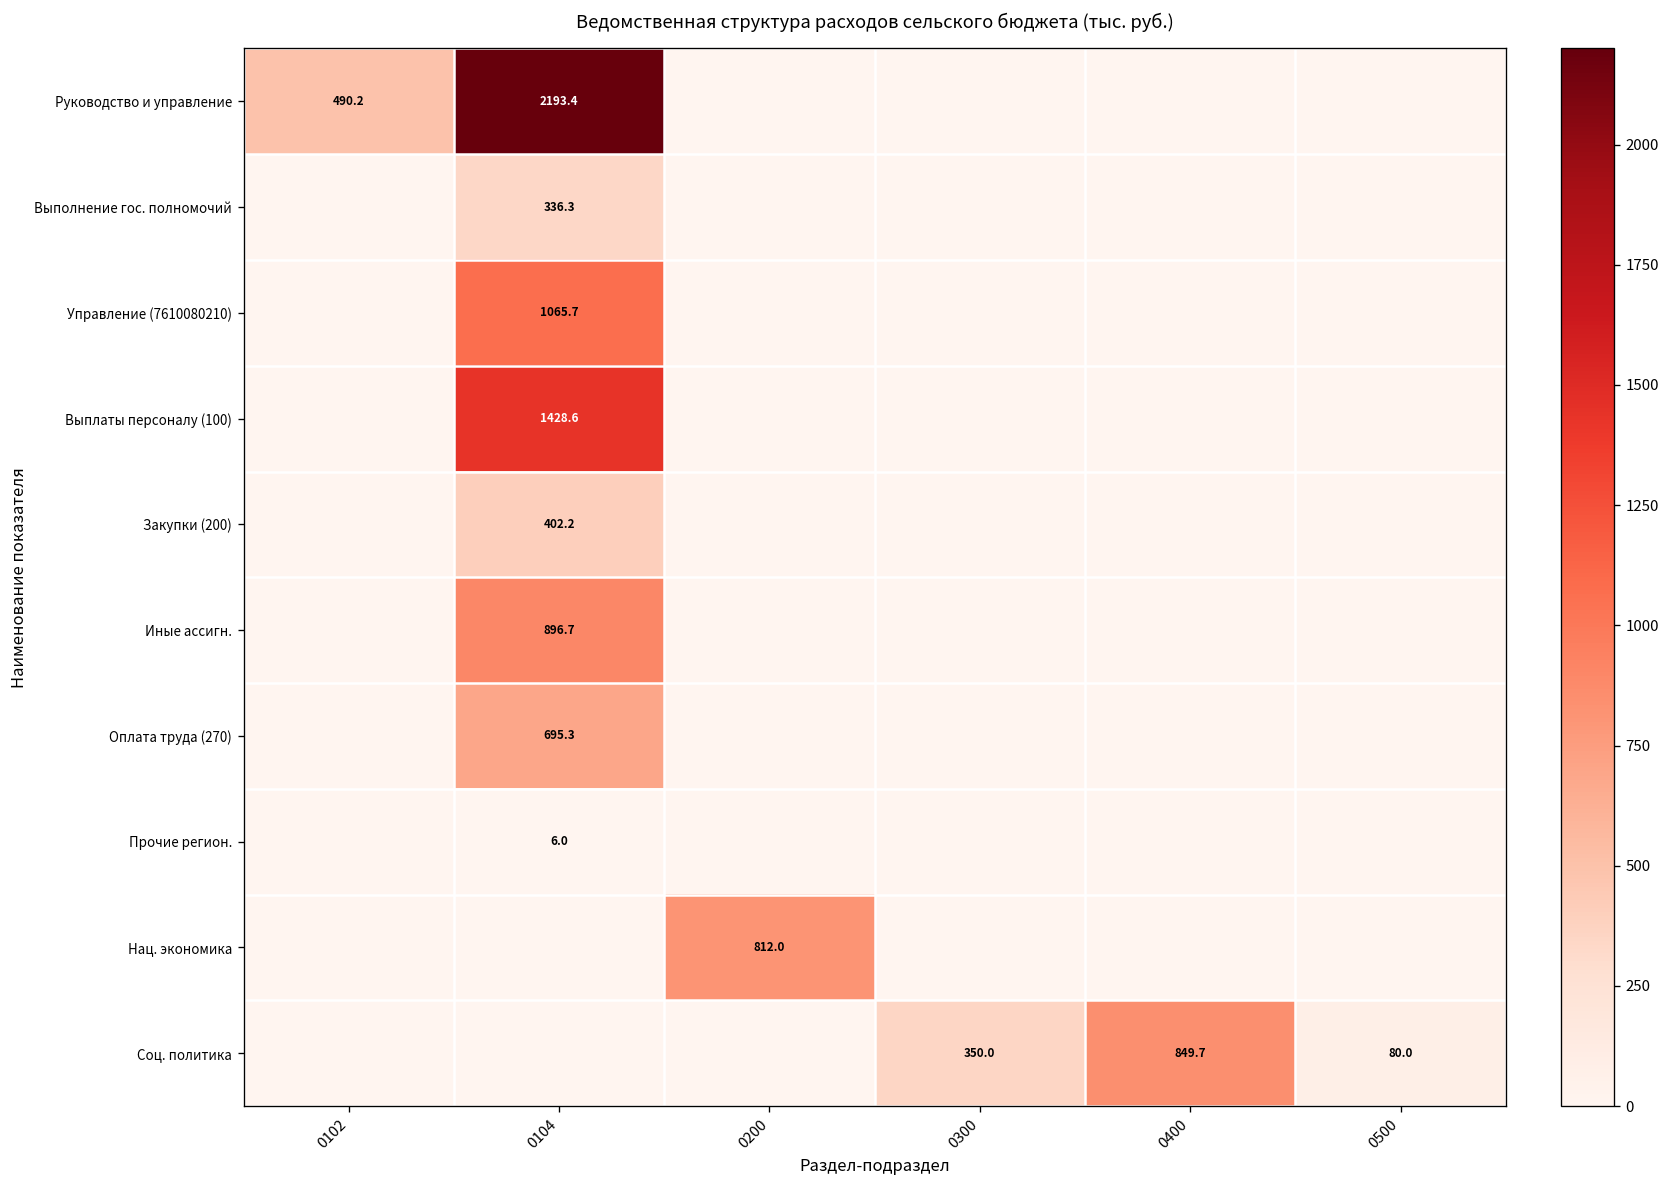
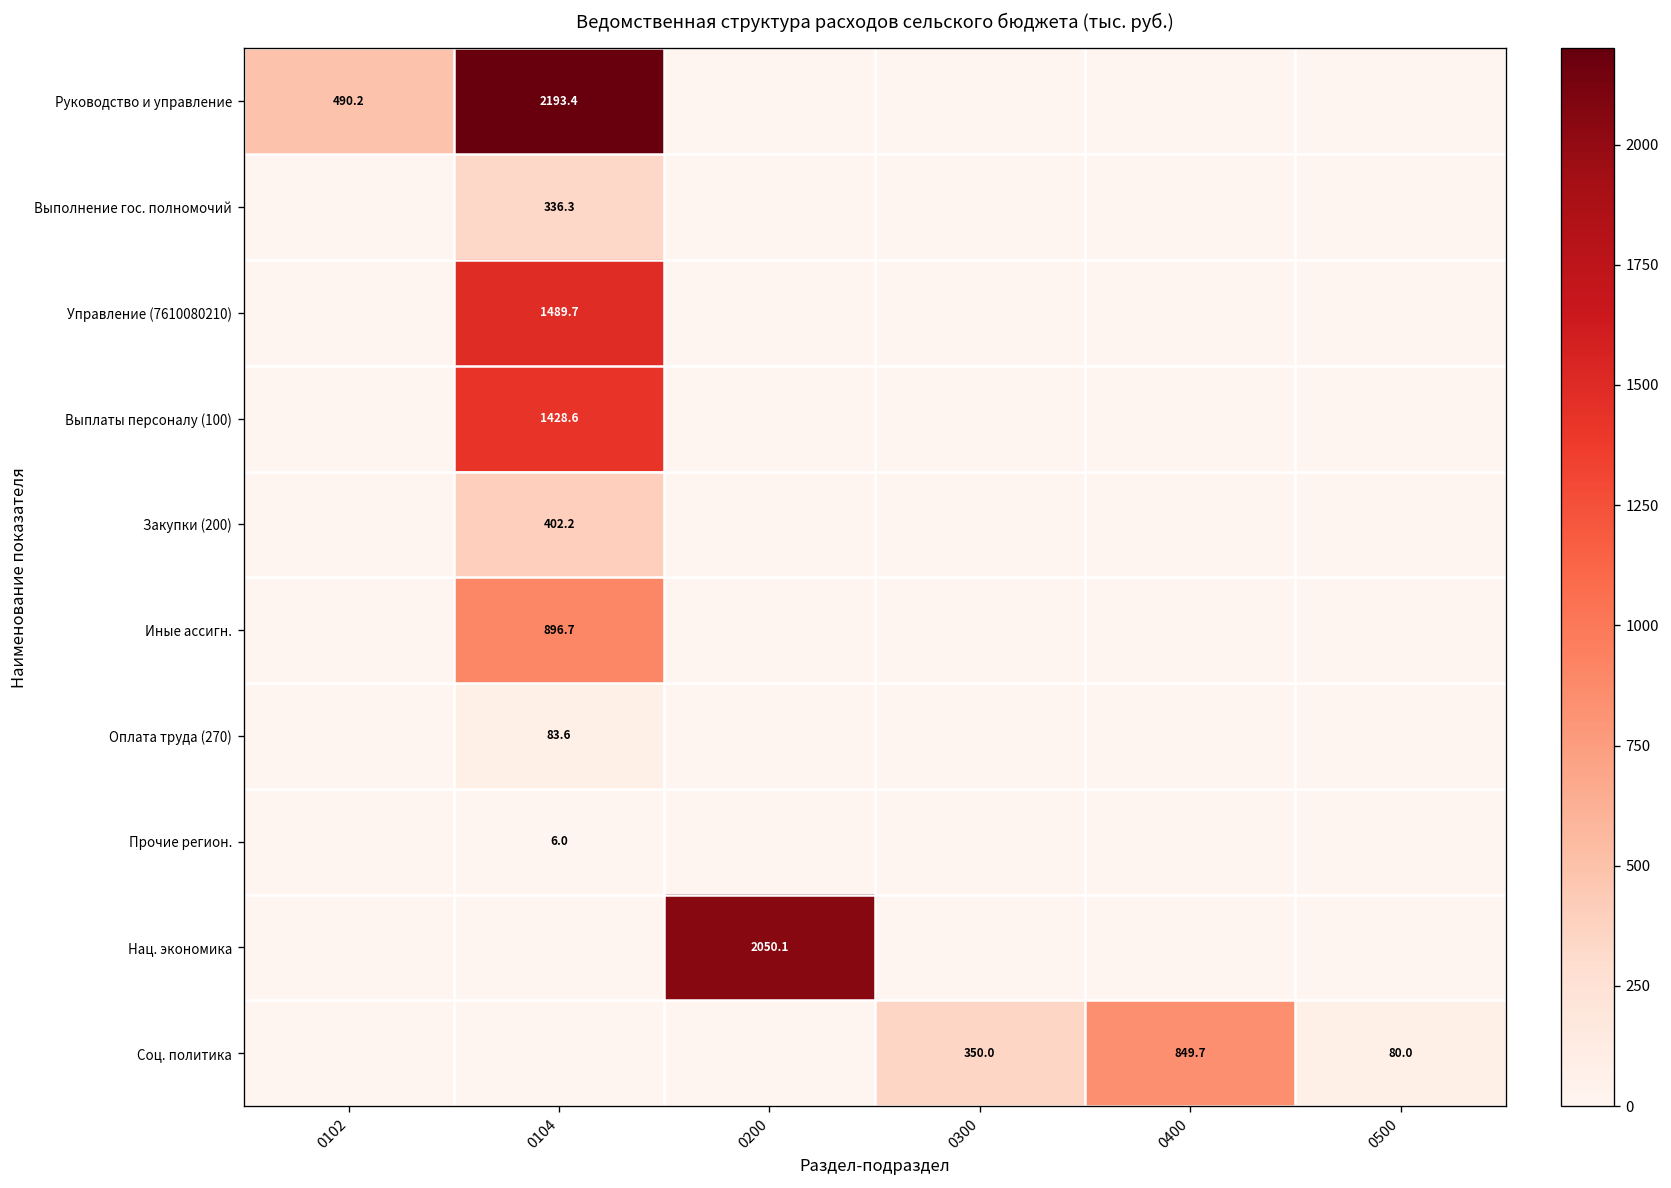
Управление (7610080210), 0104: 1065.7 -> 1489.7
Оплата труда (270), 0104: 695.3 -> 83.6
Нац. экономика, 0200: 812.0 -> 2050.1
